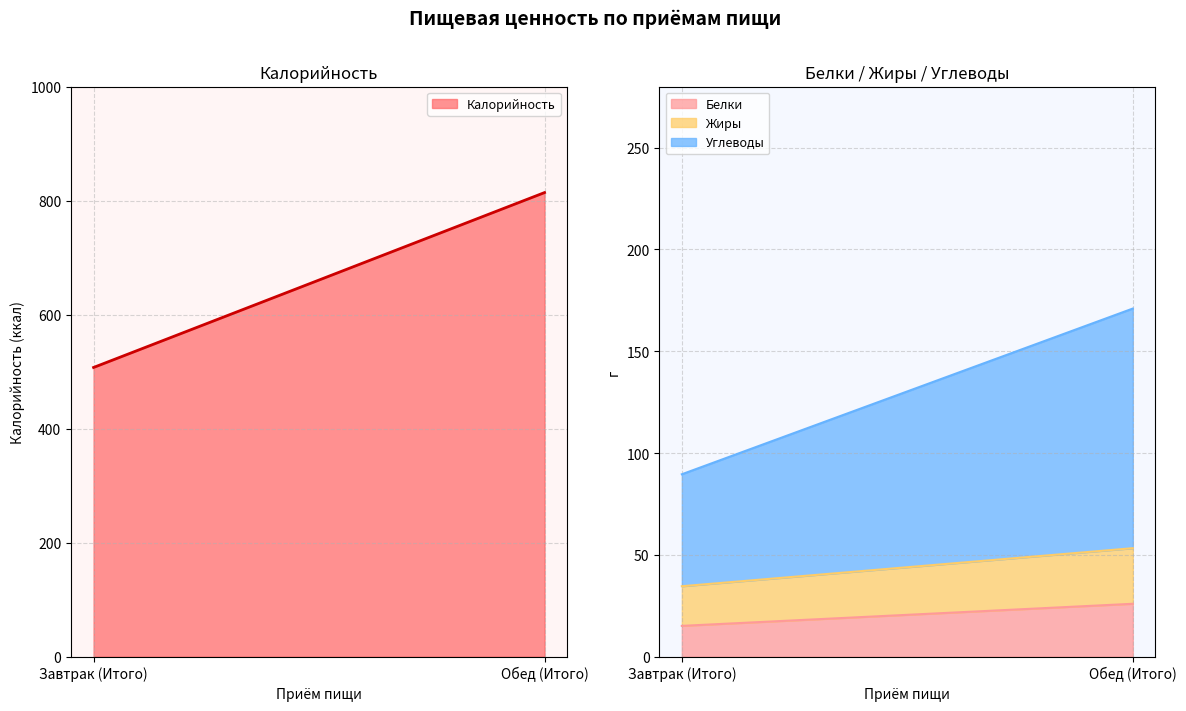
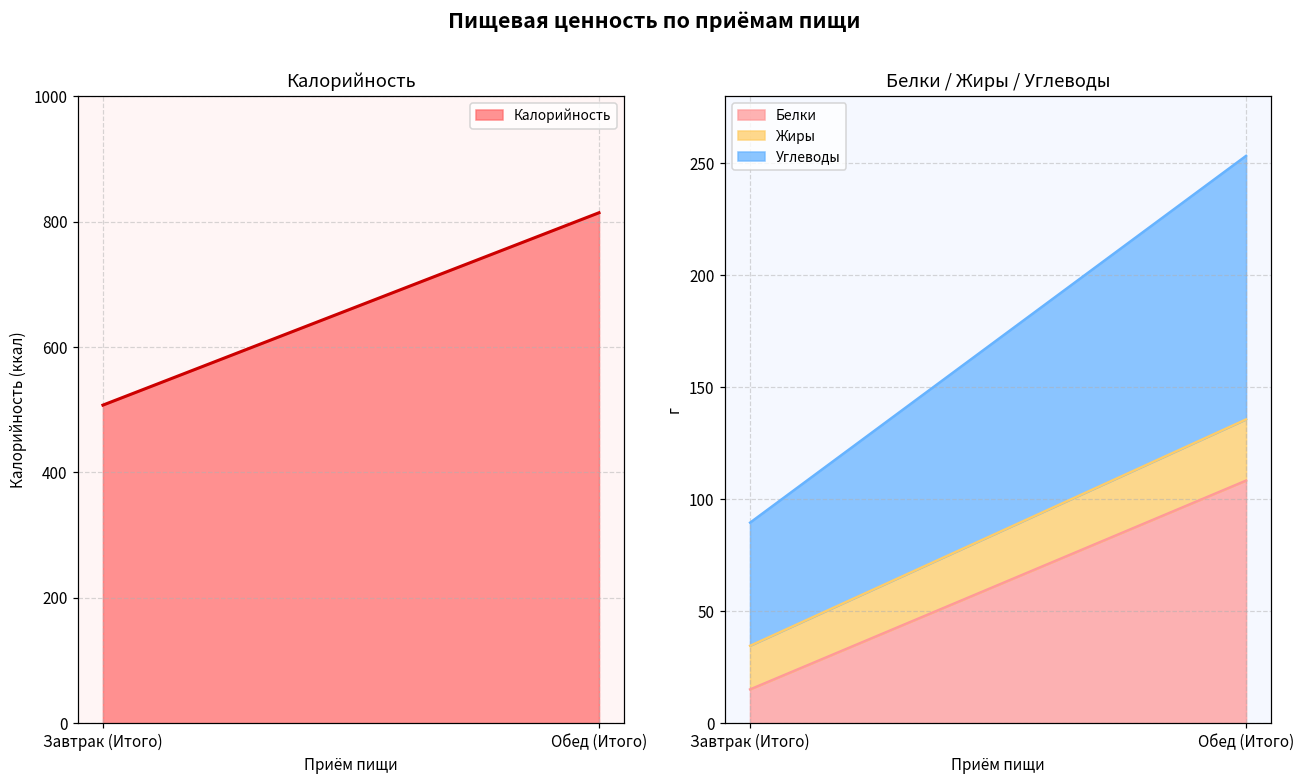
Белки / Жиры / Углеводы, Белки, Обед (Итого): 26 -> 108
